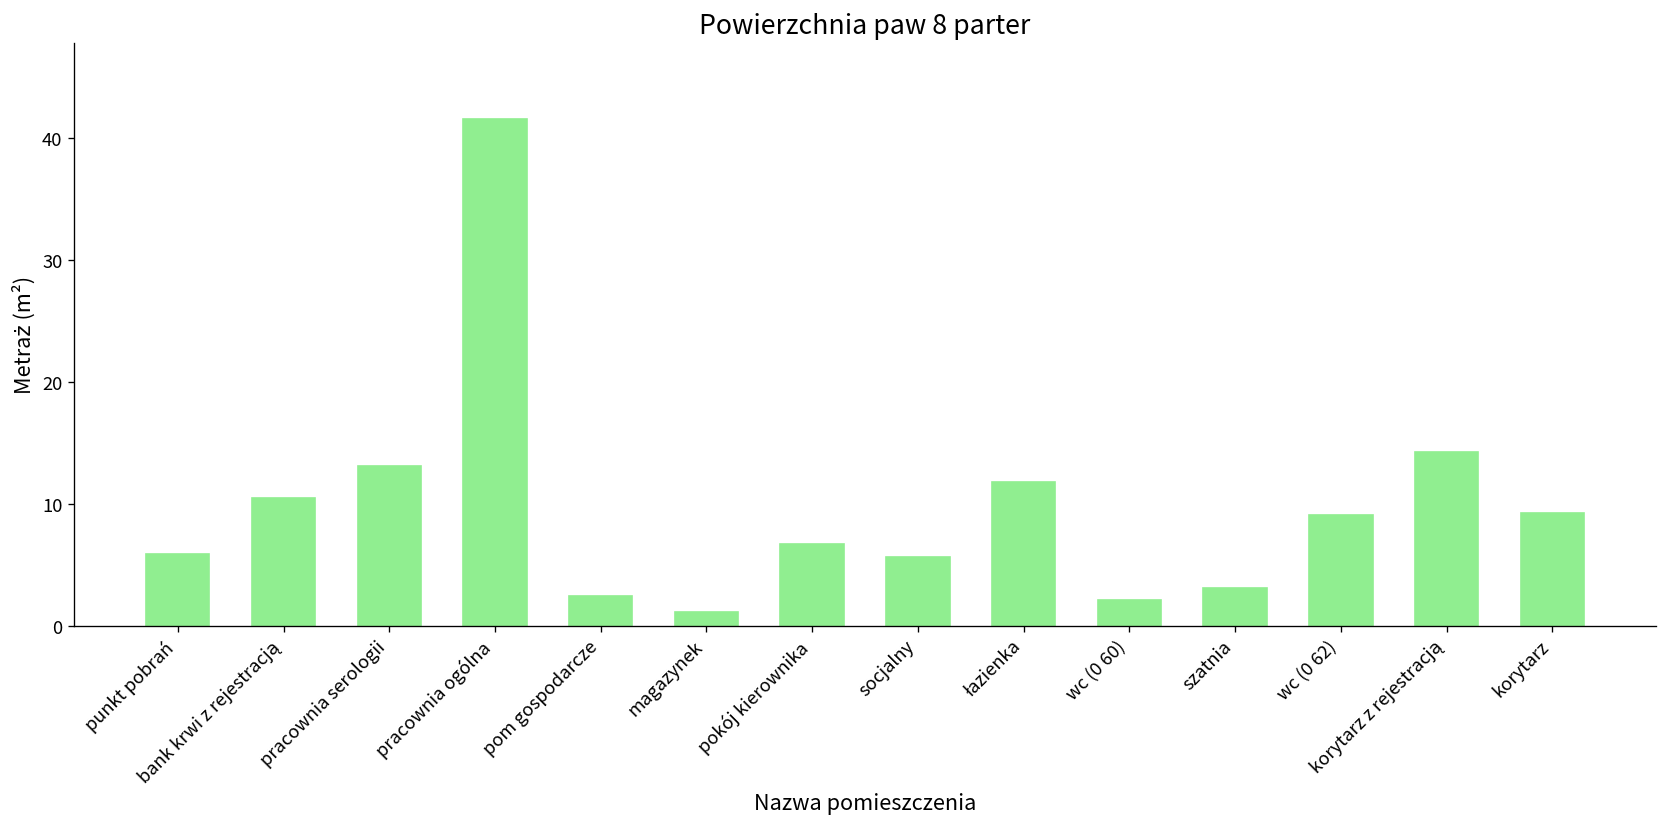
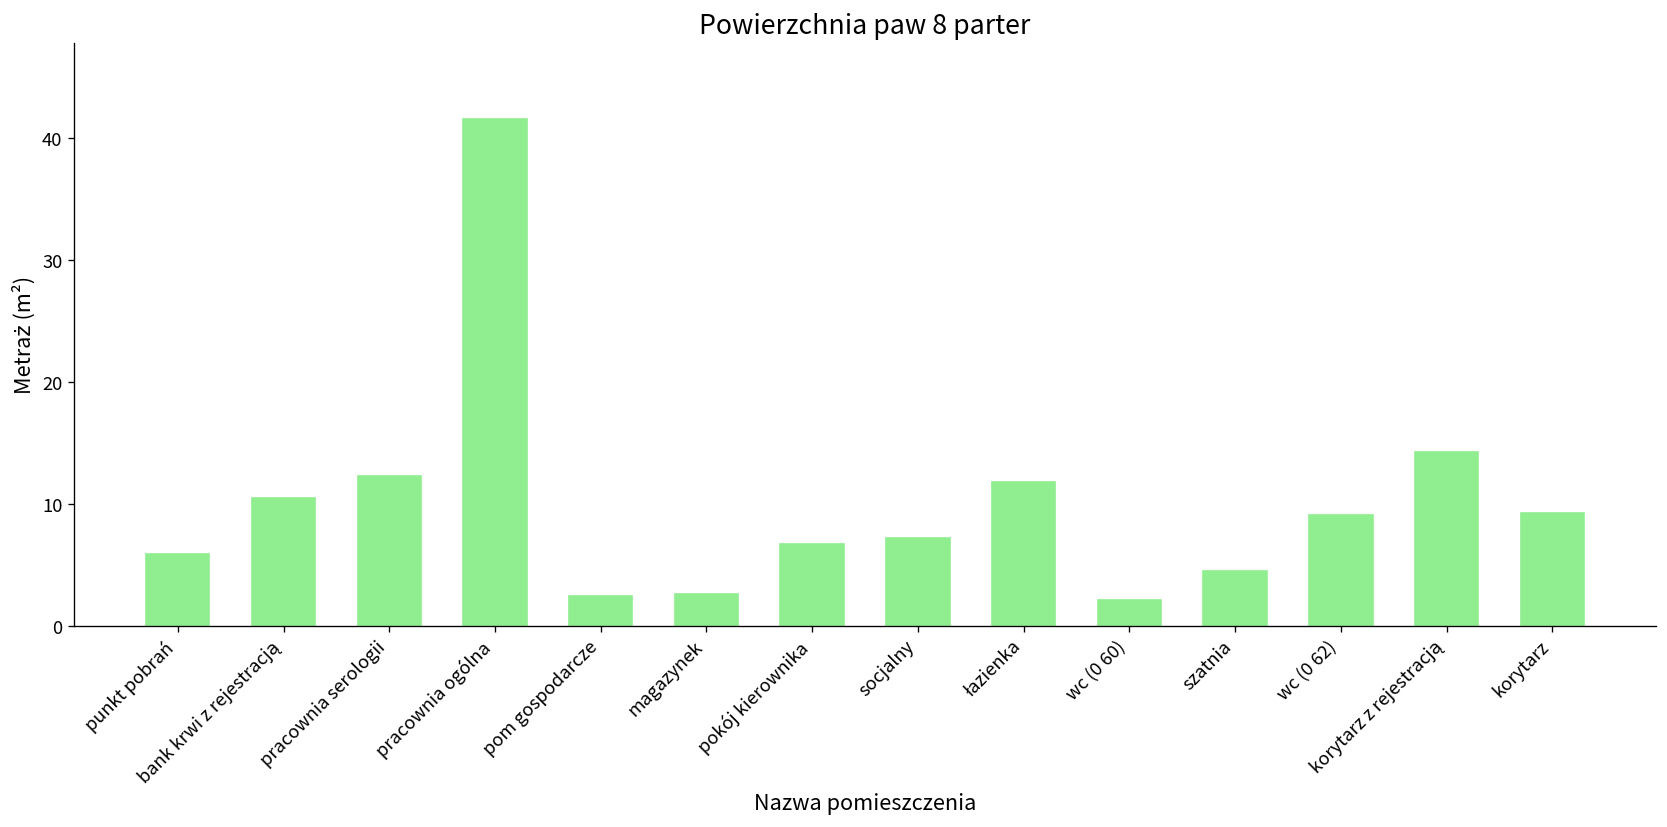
pracownia serologii: 13.1 -> 12.2
magazynek: 1.1 -> 2.6
socjalny: 5.6 -> 7.1
szatnia: 3.1 -> 4.5
